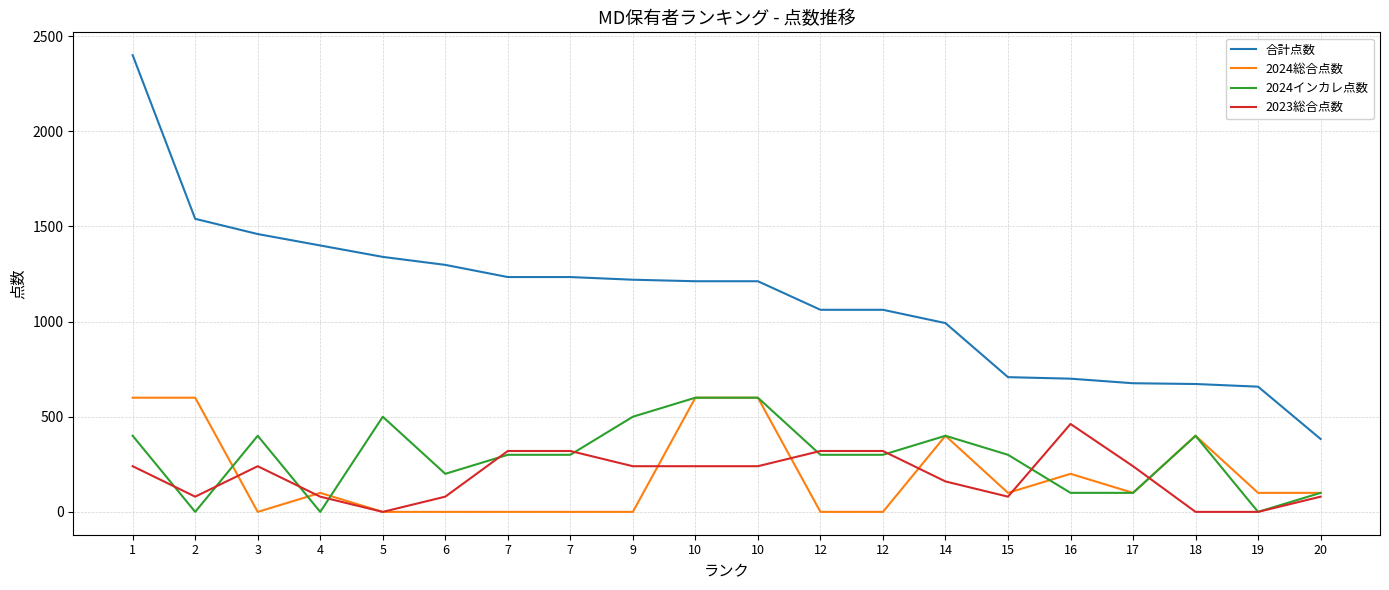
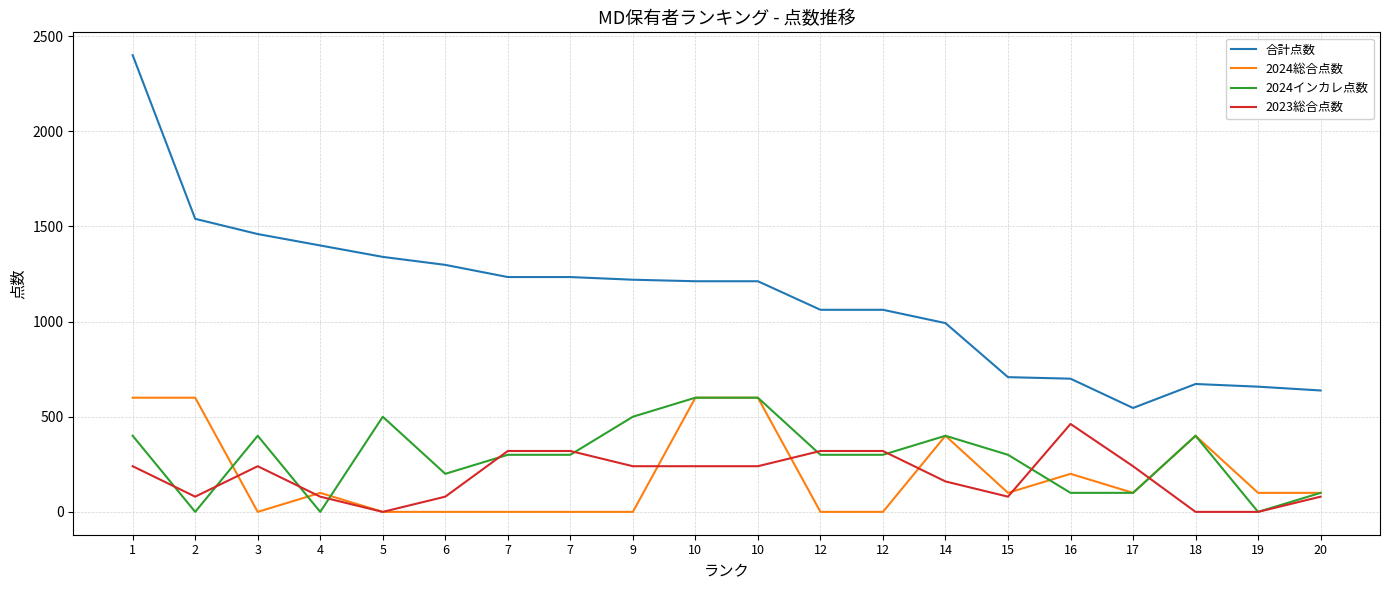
合計点数, 17: 680 -> 550
合計点数, 20: 380 -> 640
